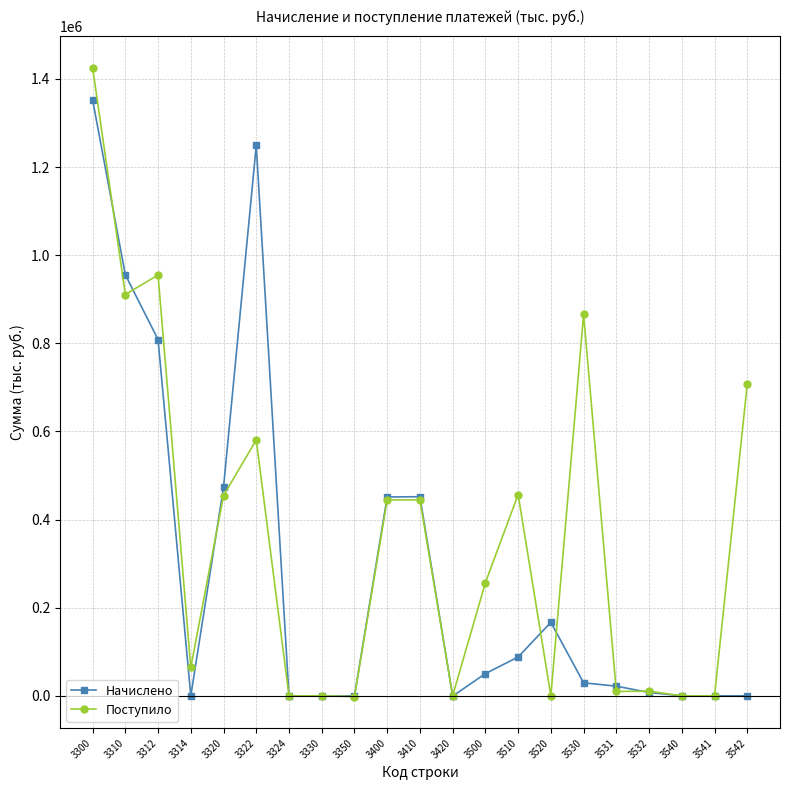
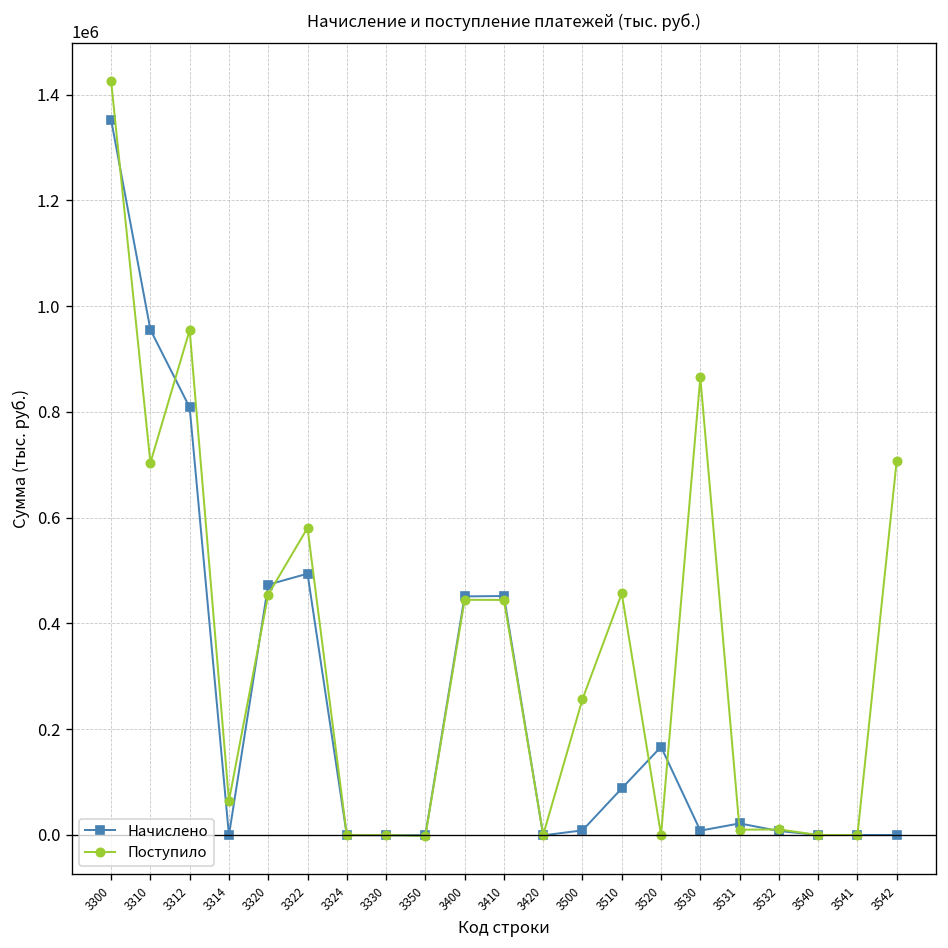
Поступило, 3310: 910000 -> 700000
Начислено, 3322: 1250000 -> 490000
Начислено, 3500: 50000 -> 10000
Начислено, 3530: 30000 -> 10000
